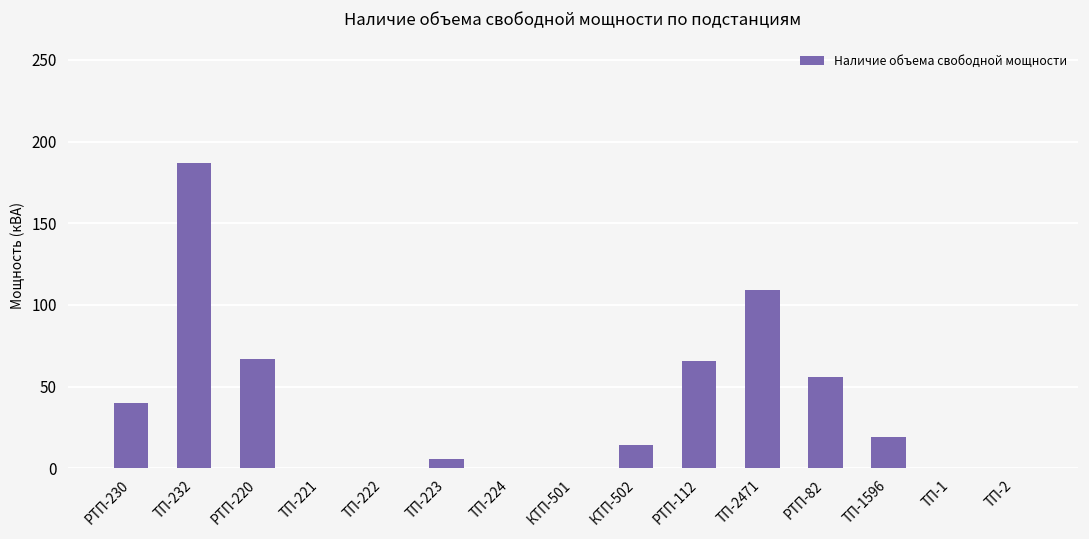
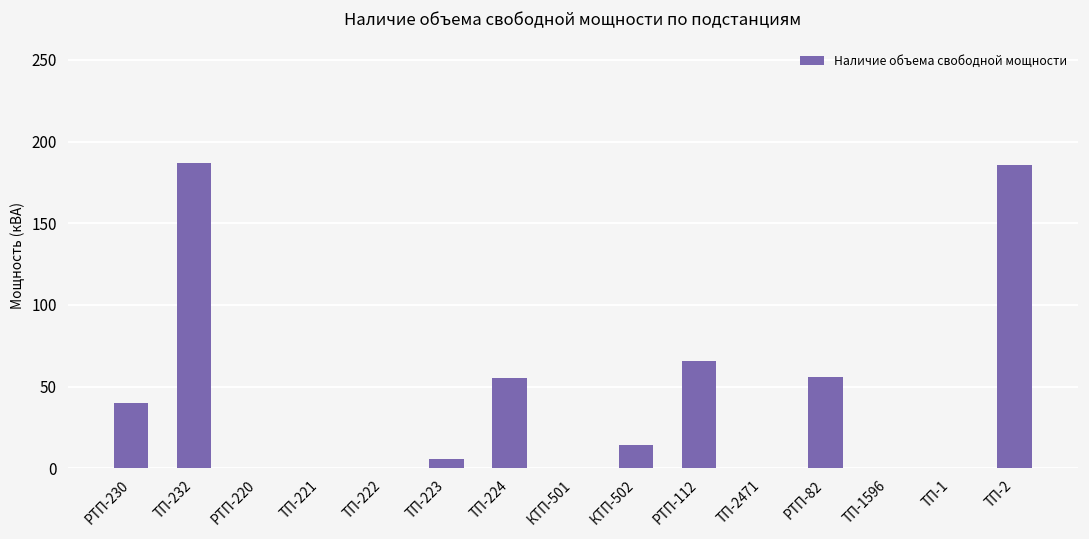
РТП-220: 67 -> 0
ТП-224: 0 -> 55
ТП-2471: 109 -> 0
ТП-1596: 19 -> 0
ТП-2: 0 -> 186
